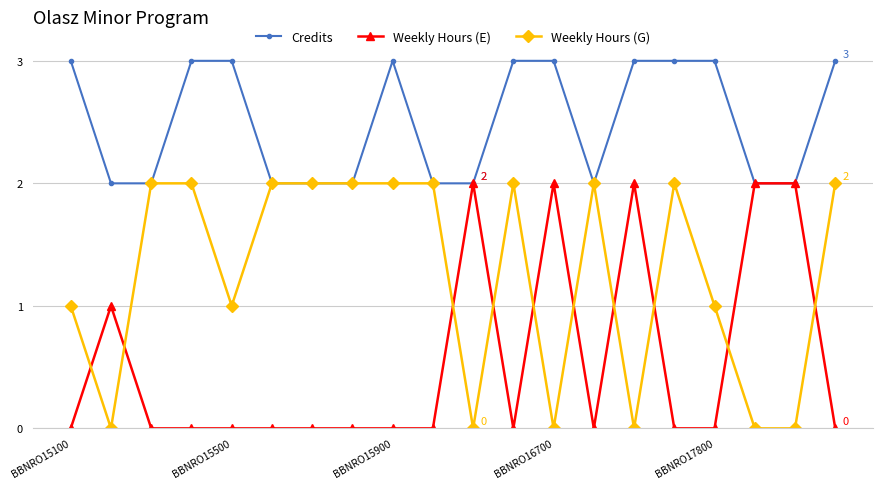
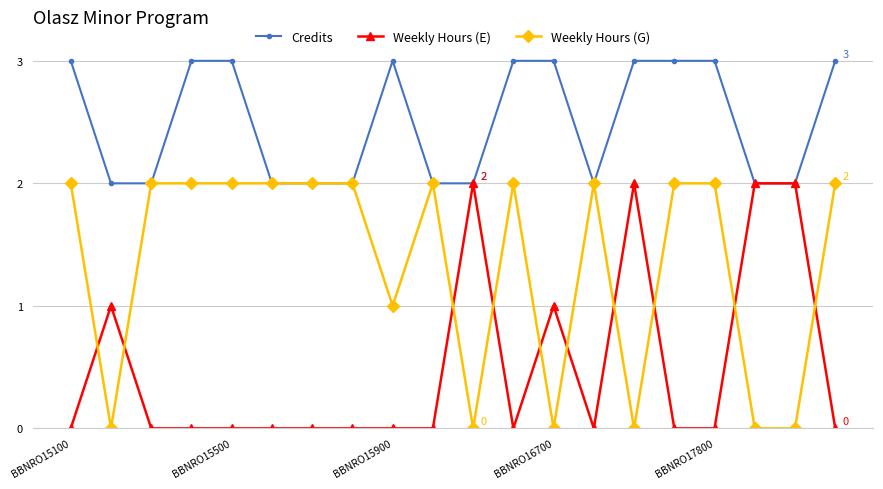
Weekly Hours (G), BBNRO15100: 1 -> 2
Weekly Hours (G), BBNRO15500: 1 -> 2
Weekly Hours (G), BBNRO15900: 2 -> 1
Weekly Hours (E), BBNRO16700: 2 -> 1
Weekly Hours (G), BBNRO17800: 1 -> 2
